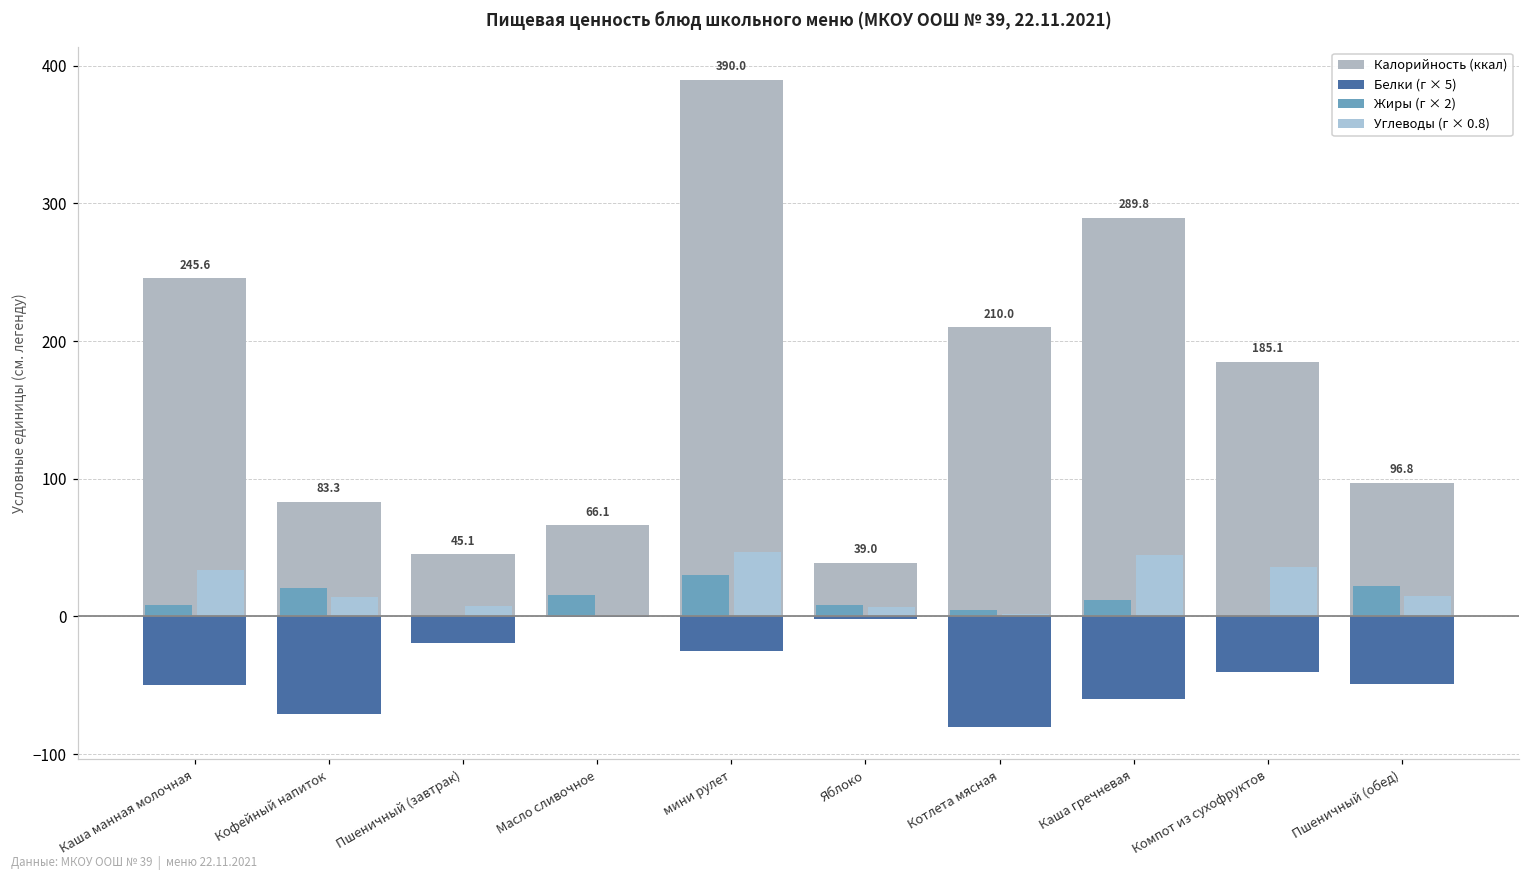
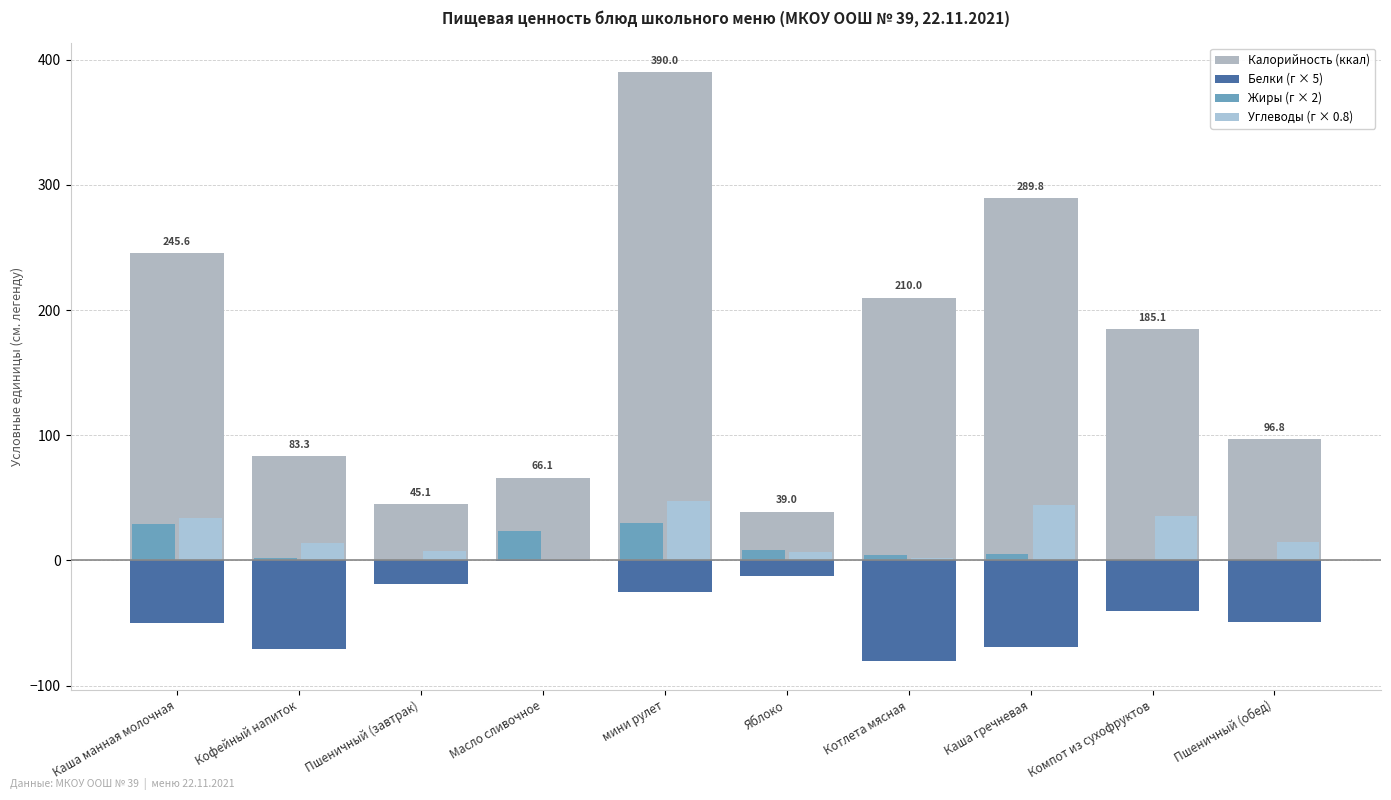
Жиры (г × 2), Каша манная молочная: 8 -> 29
Жиры (г × 2), Кофейный напиток: 21 -> 2
Жиры (г × 2), Масло сливочное: 15 -> 24
Белки (г × 5), Яблоко: -2 -> -13
Жиры (г × 2), Каша гречневая: 12 -> 5
Белки (г × 5), Каша гречневая: -60 -> -69
Жиры (г × 2), Пшеничный (обед): 22 -> 1
